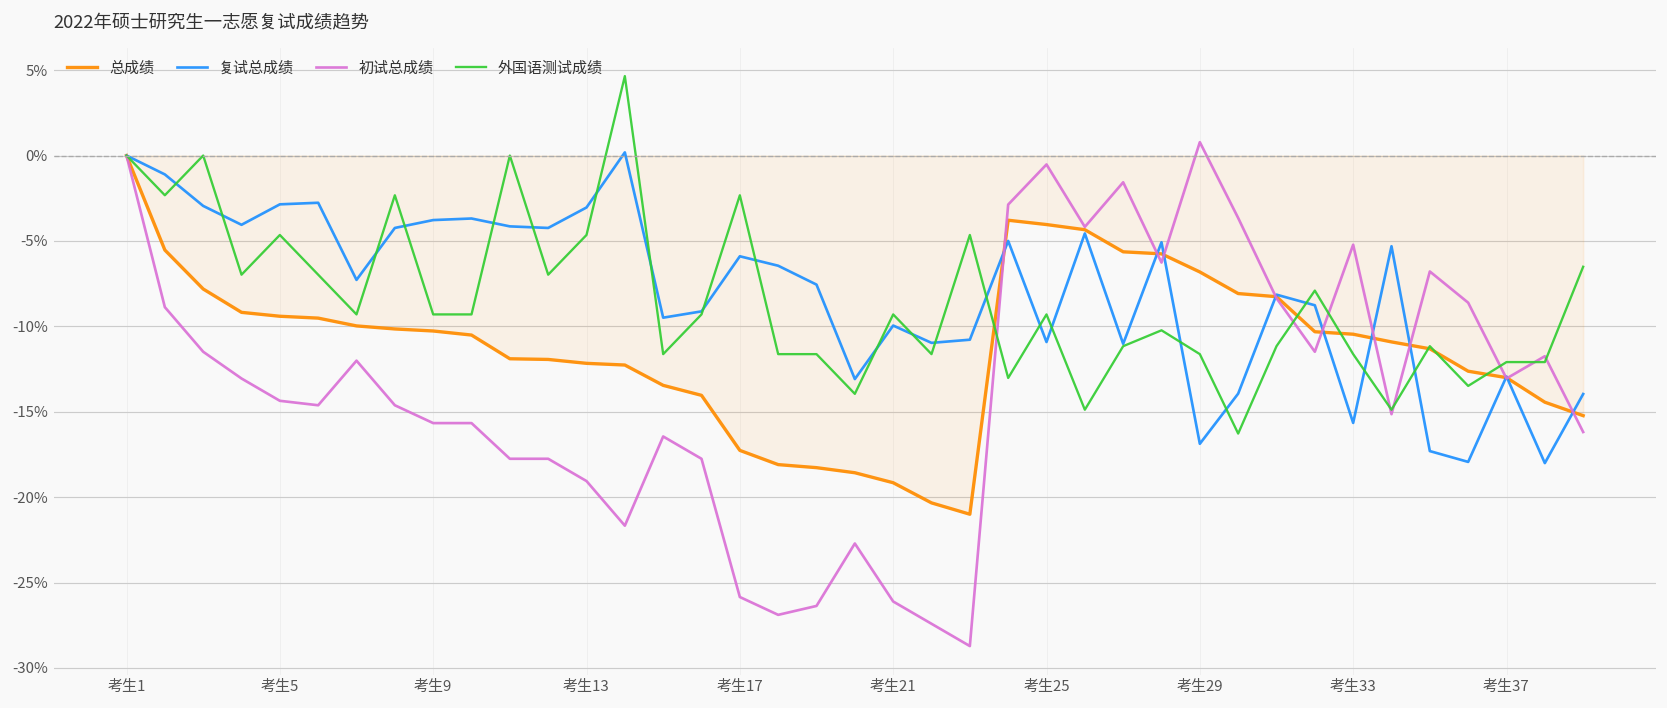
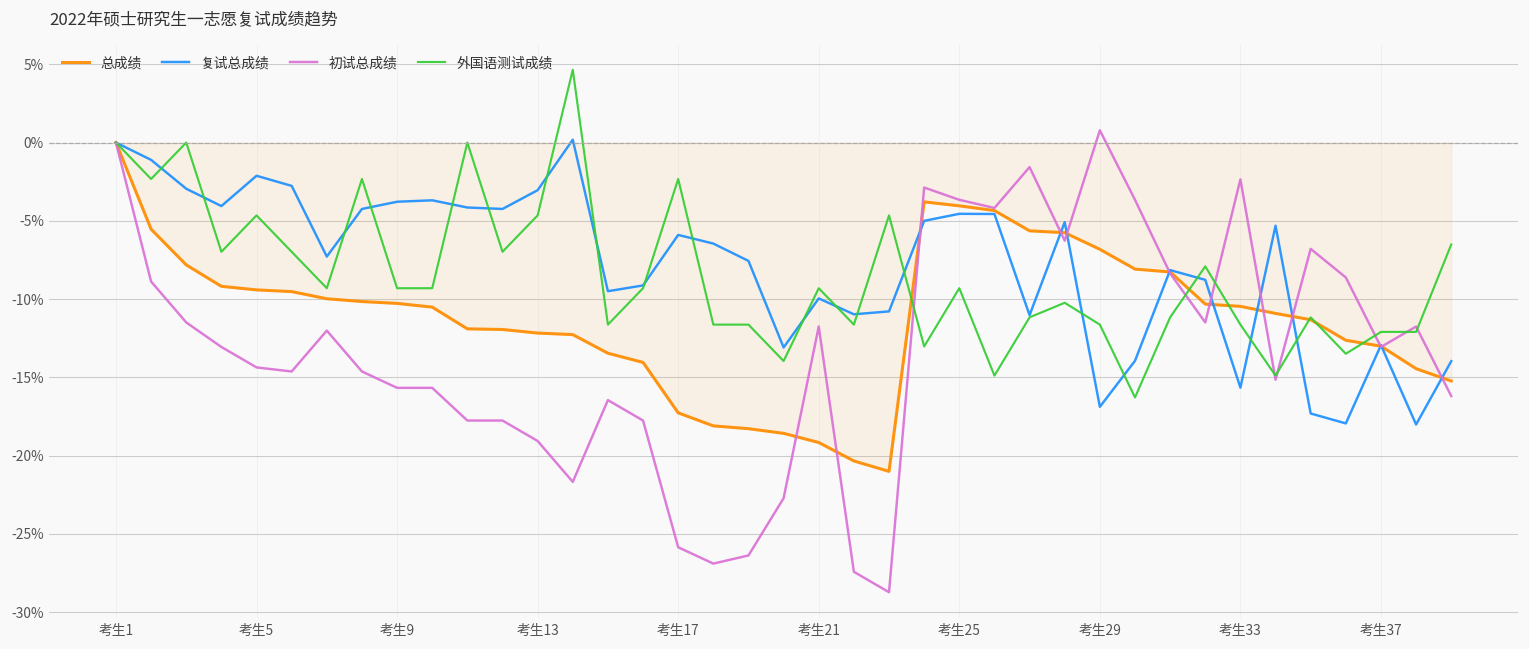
复试总成绩, 考生5: -2.9% -> -2.1%
初试总成绩, 考生21: -26.1% -> -11.7%
复试总成绩, 考生25: -10.9% -> -4.6%
初试总成绩, 考生25: -0.5% -> -3.7%
初试总成绩, 考生33: -5.2% -> -2.3%
